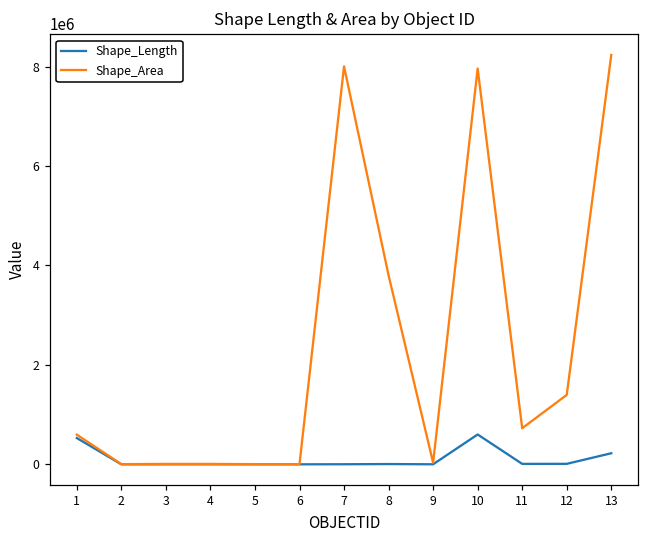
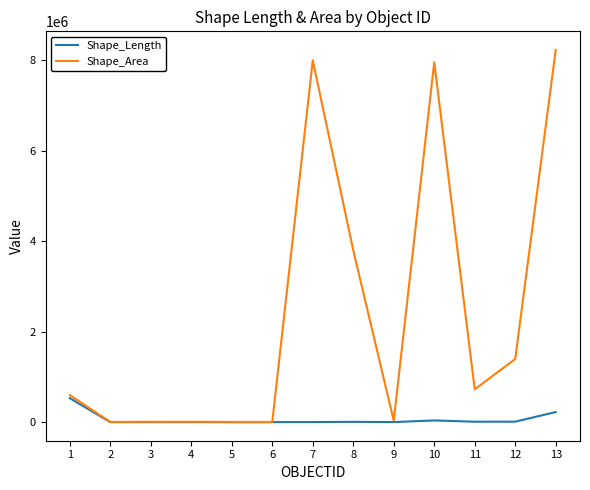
Shape_Length, 10: 600000 -> 0
